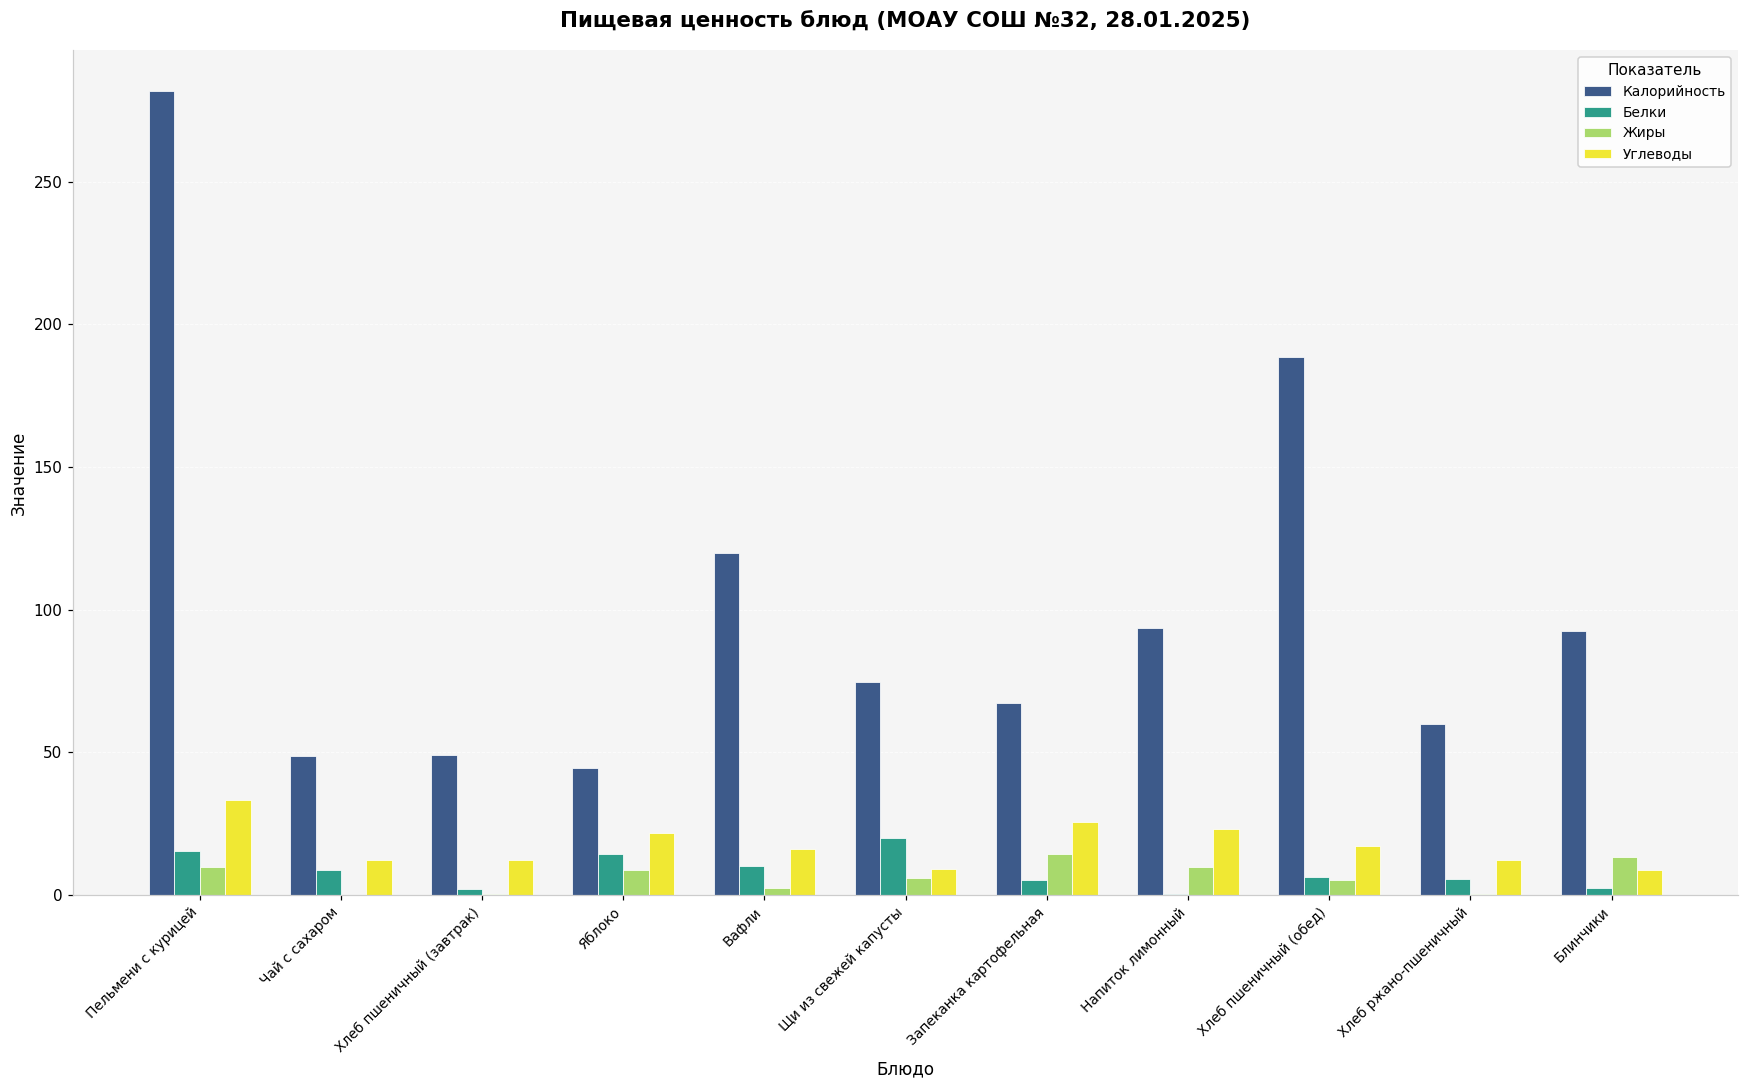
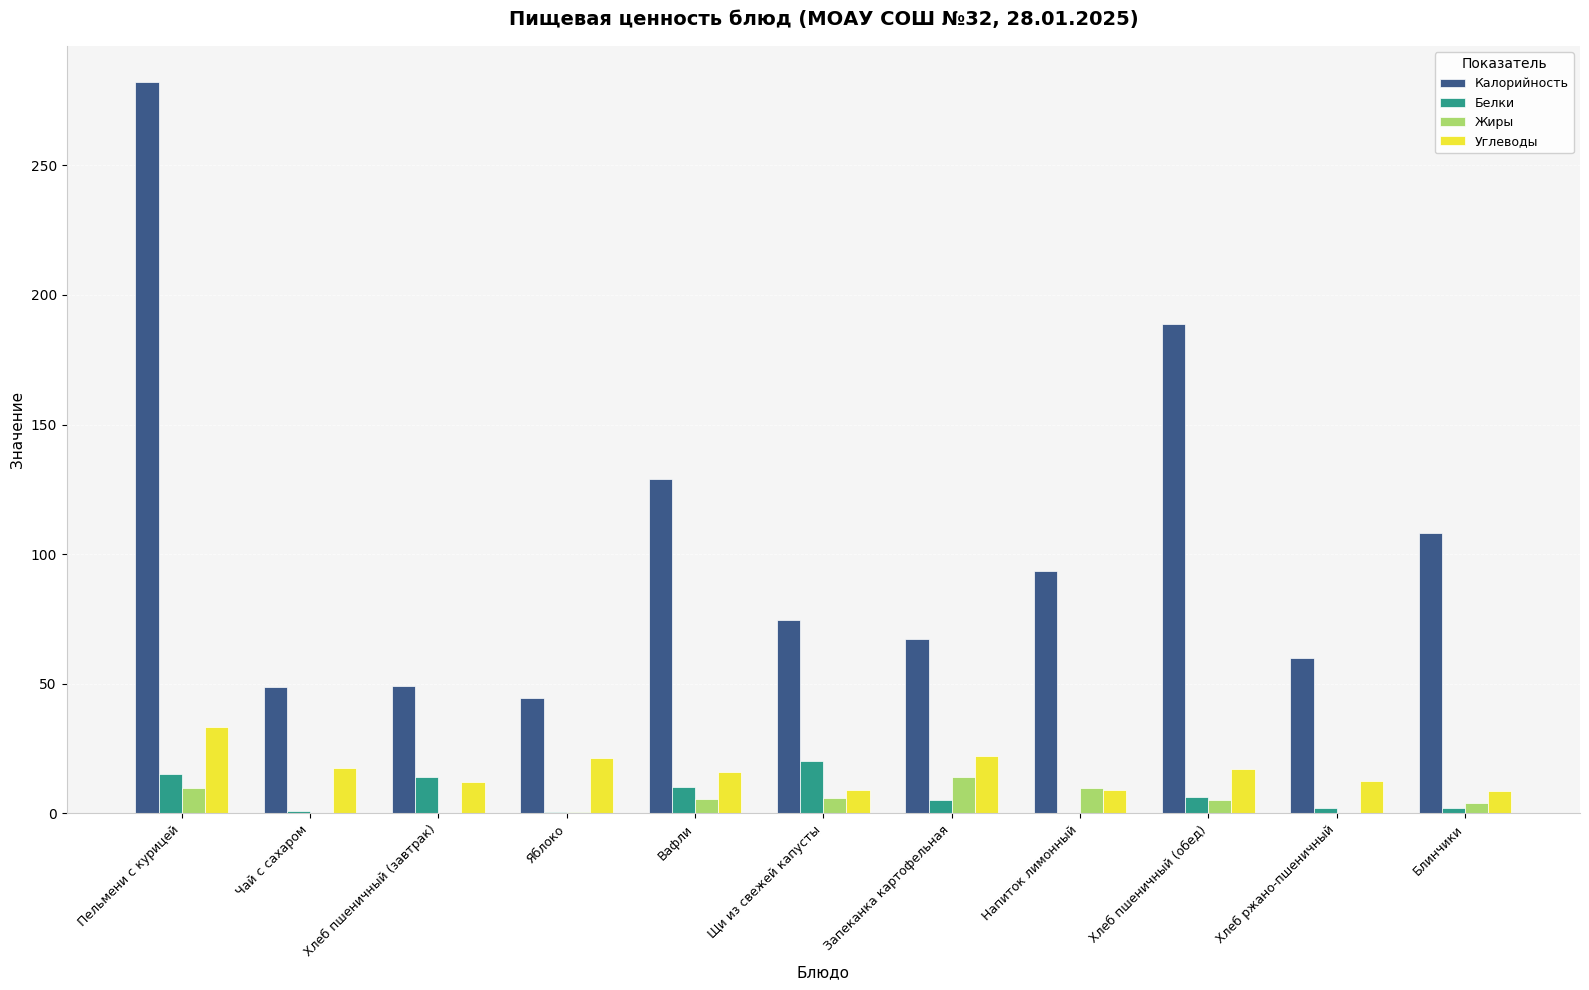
Белки, Чай с сахаром: 9 -> 1
Углеводы, Чай с сахаром: 12 -> 18
Белки, Хлеб пшеничный (завтрак): 2 -> 14
Белки, Яблоко: 14 -> 0
Жиры, Яблоко: 9 -> 0
Калорийность, Вафли: 120 -> 129
Жиры, Вафли: 2 -> 6
Углеводы, Запеканка картофельная: 26 -> 22
Углеводы, Напиток лимонный: 23 -> 9
Белки, Хлеб ржано-пшеничный: 5 -> 2
Калорийность, Блинчики: 92 -> 108
Жиры, Блинчики: 13 -> 4
